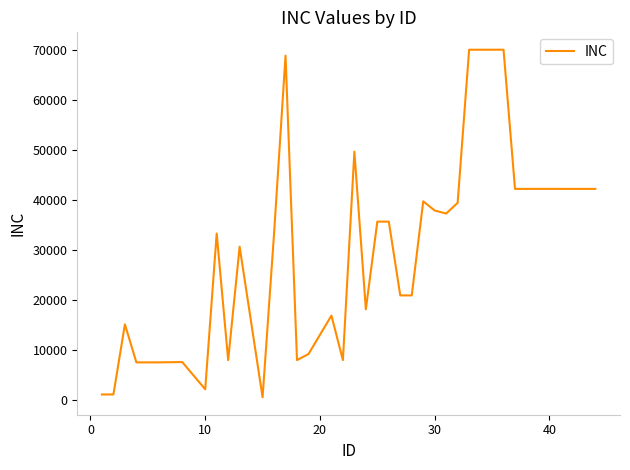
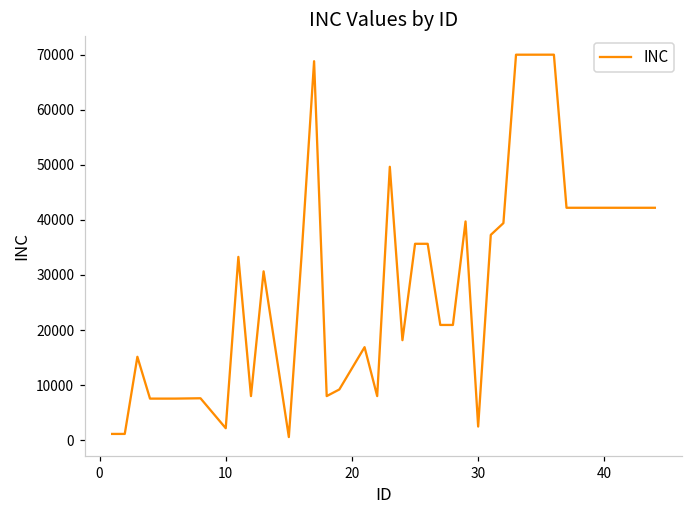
30: 38000 -> 2000
